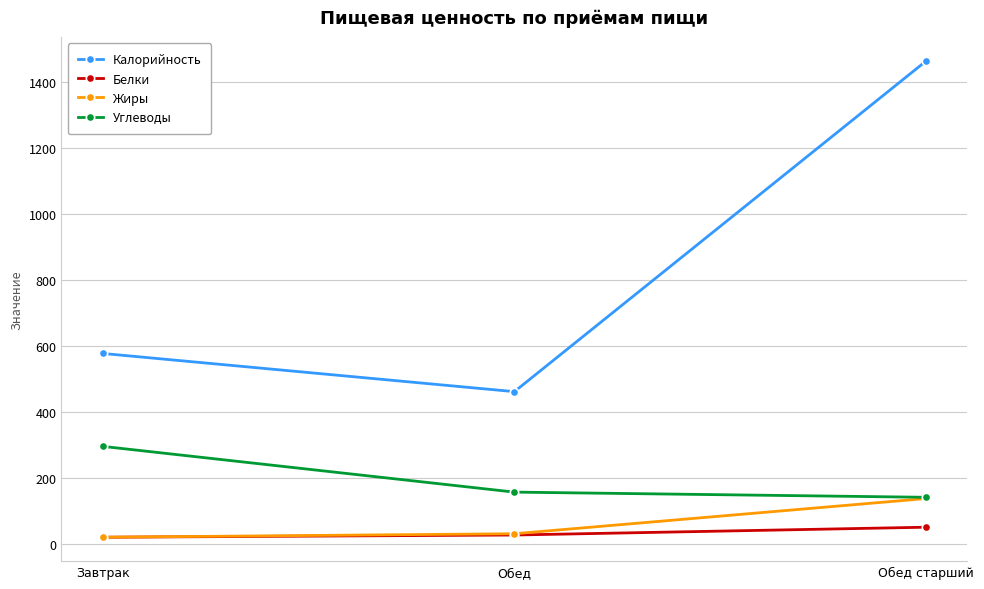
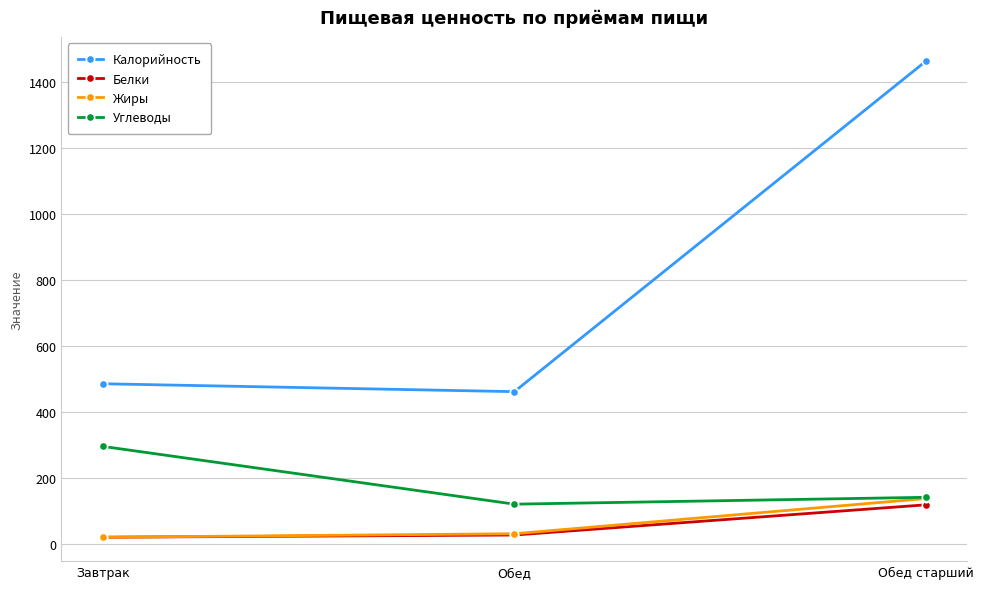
Калорийность, Завтрак: 580 -> 490
Углеводы, Обед: 160 -> 120
Белки, Обед старший: 50 -> 120
